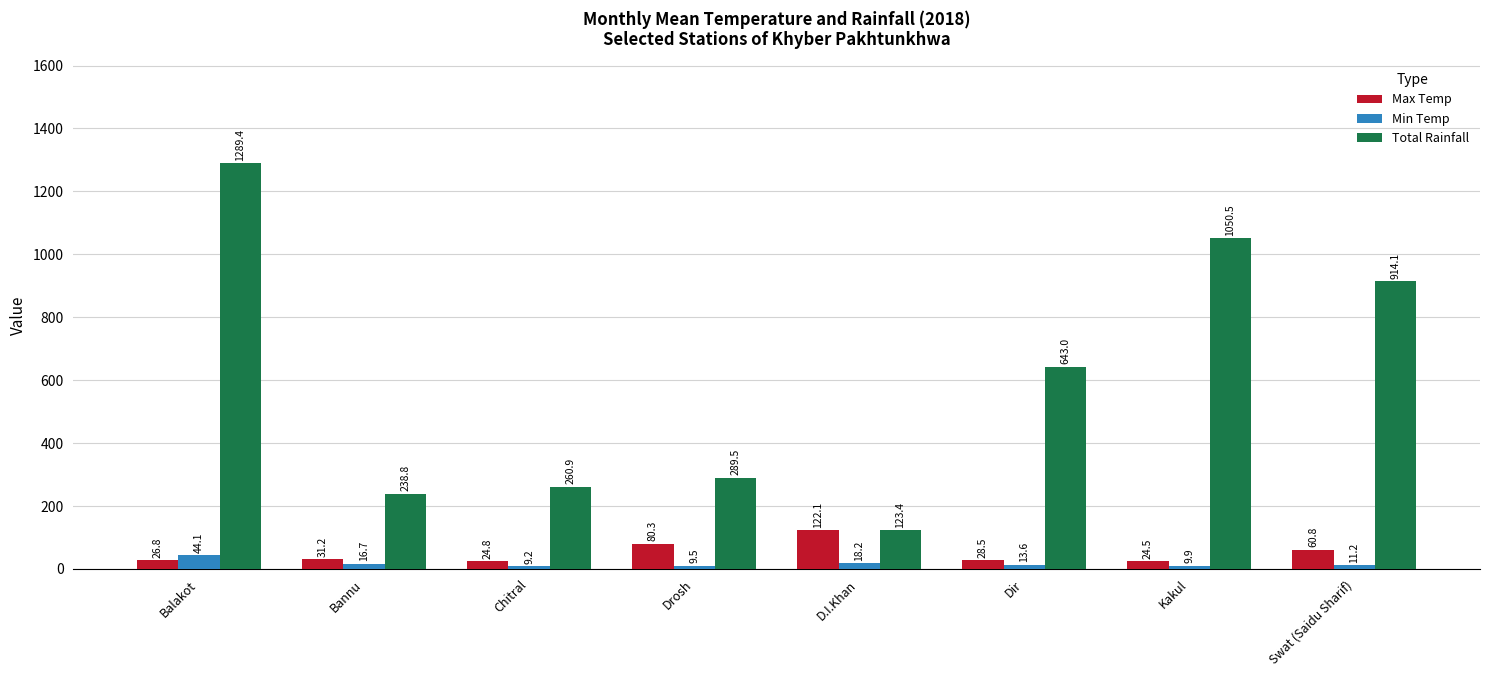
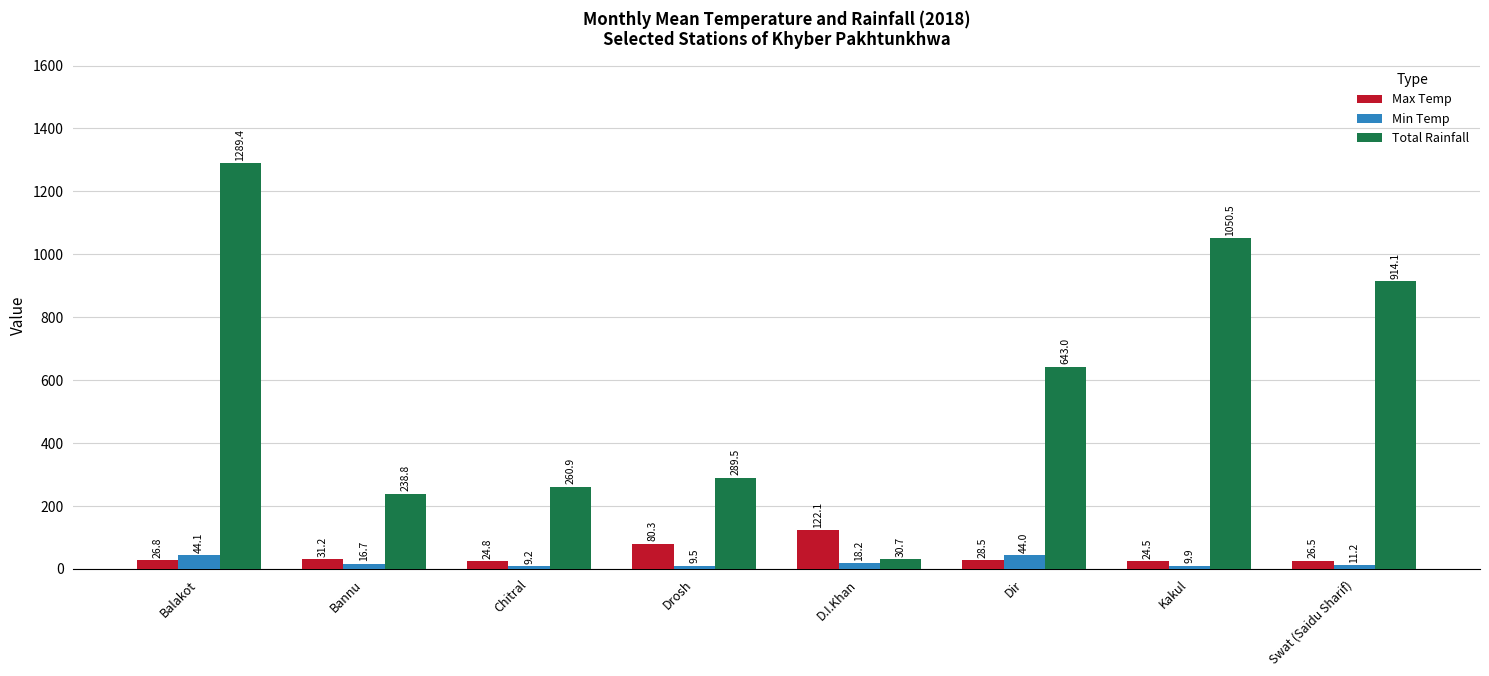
Total Rainfall, D.I.Khan: 123.4 -> 30.7
Min Temp, Dir: 13.6 -> 44.0
Max Temp, Swat (Saidu Sharif): 60.8 -> 26.5
